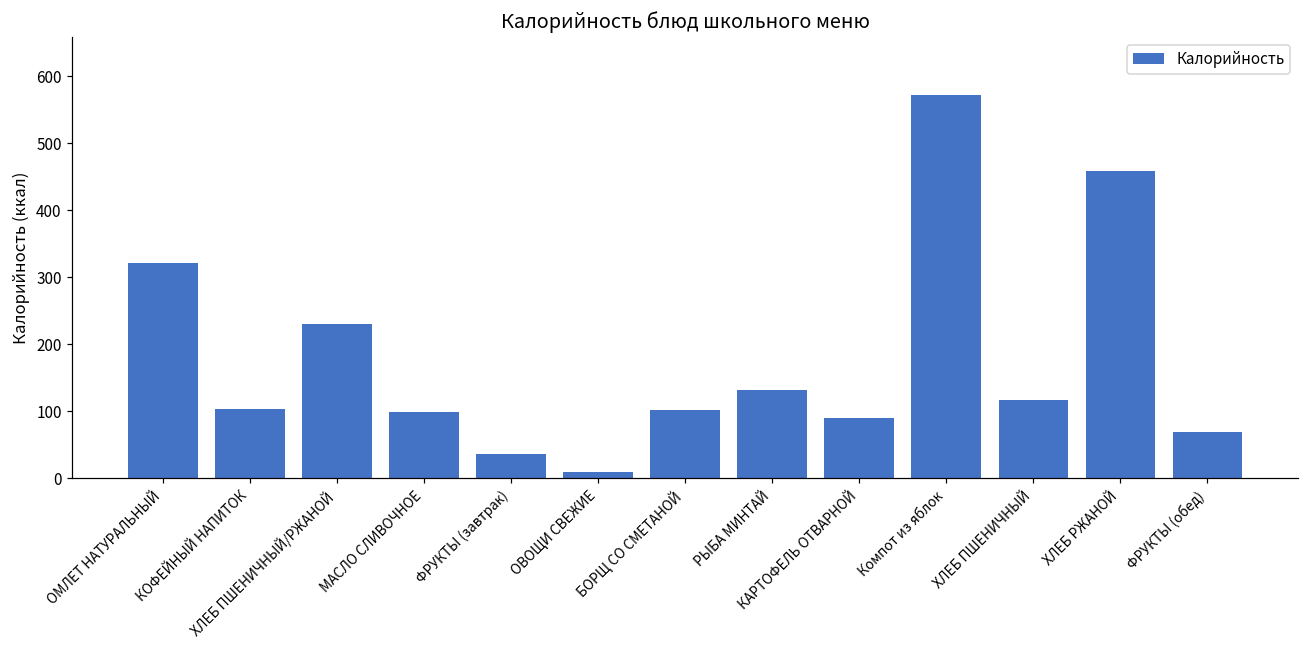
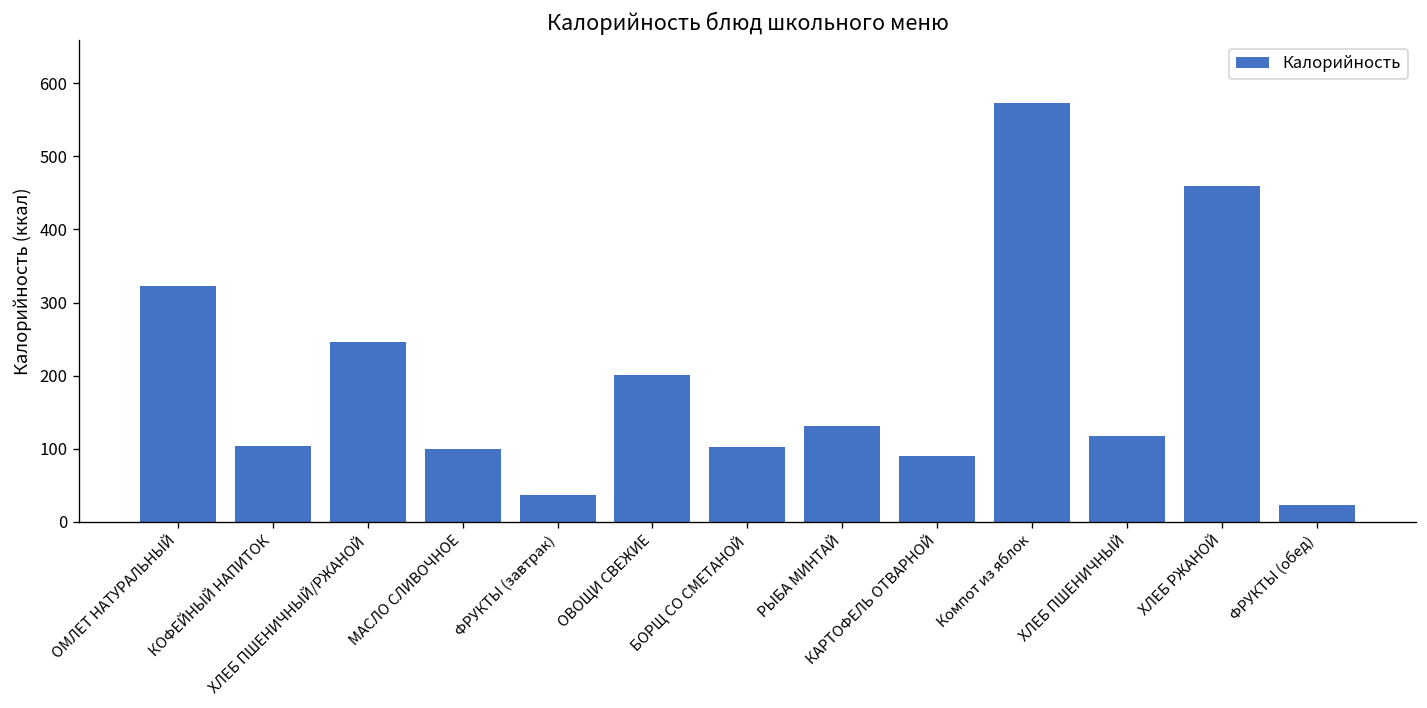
ХЛЕБ ПШЕНИЧНЫЙ/РЖАНОЙ: 230 -> 250
ОВОЩИ СВЕЖИЕ: 10 -> 200
ФРУКТЫ (обед): 70 -> 20
